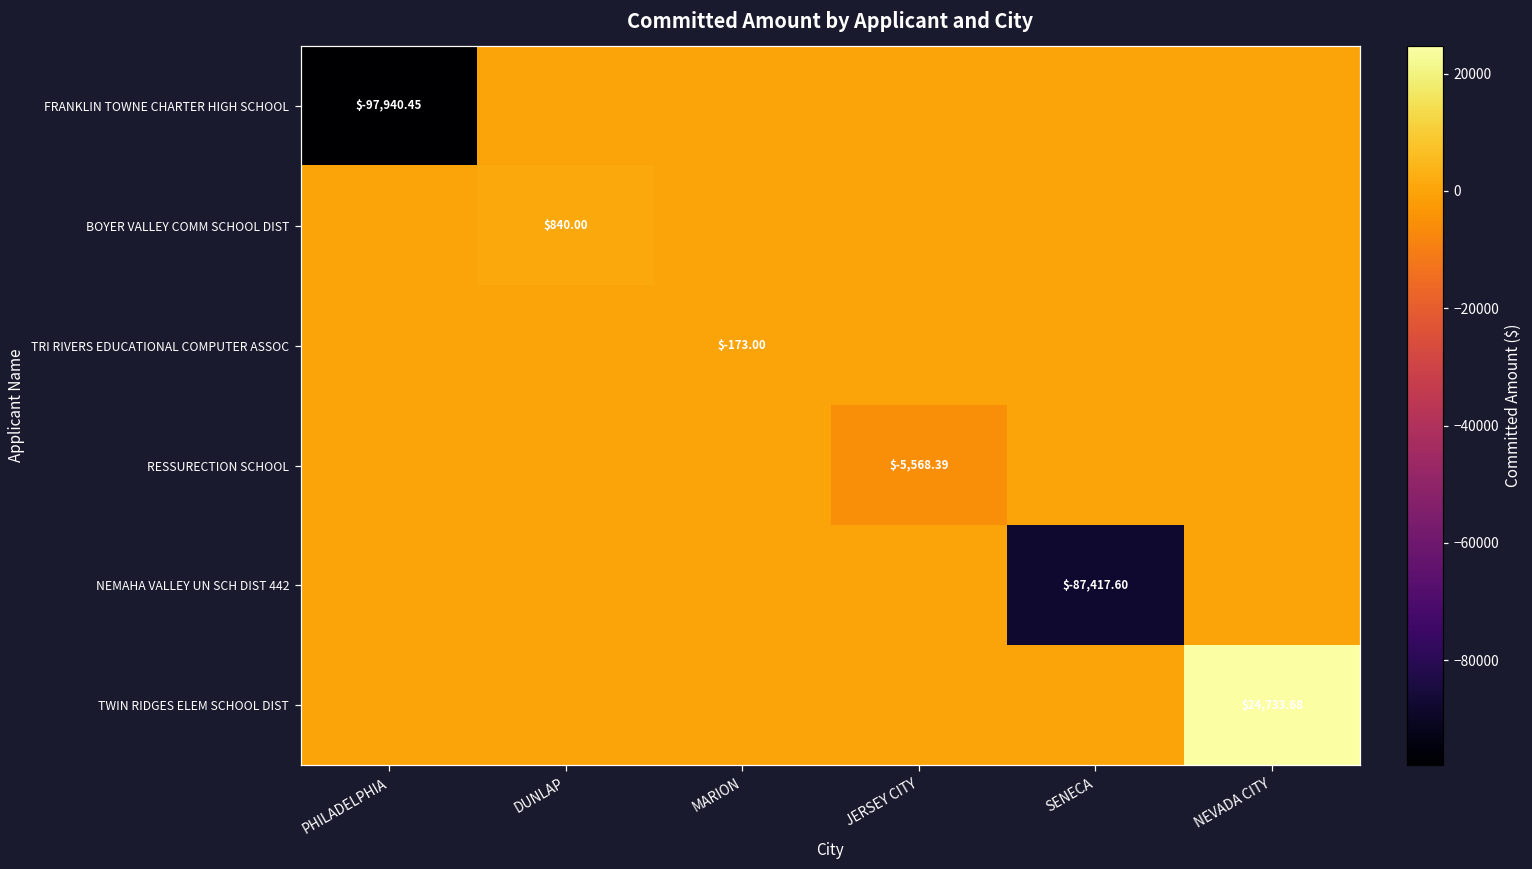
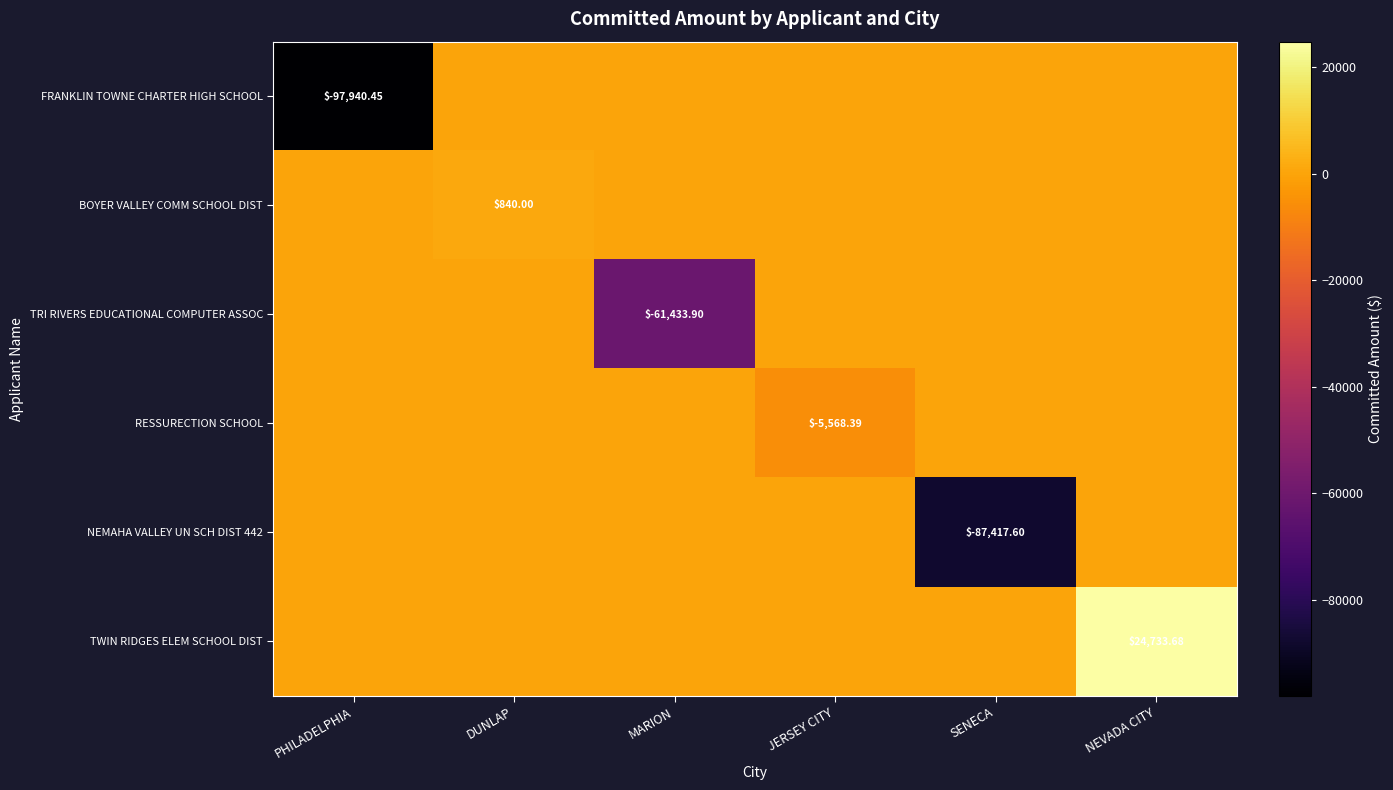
TRI RIVERS EDUCATIONAL COMPUTER ASSOC, MARION: $-173.00 -> $-61,433.90
